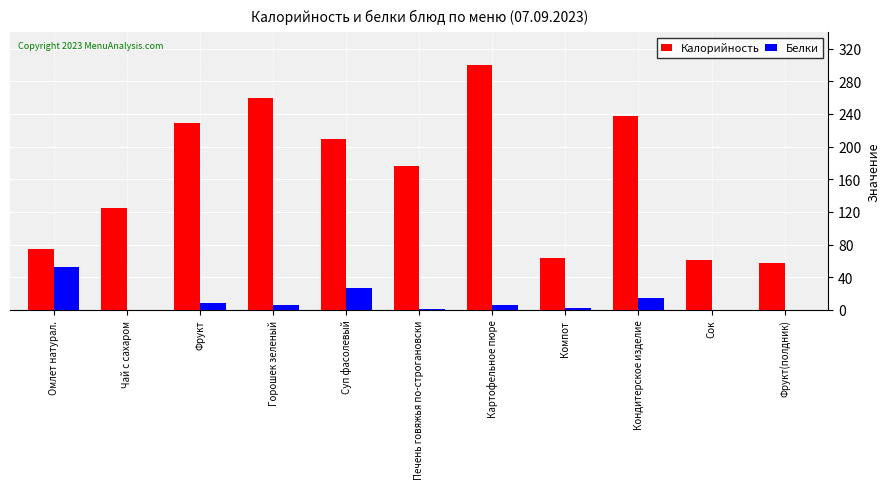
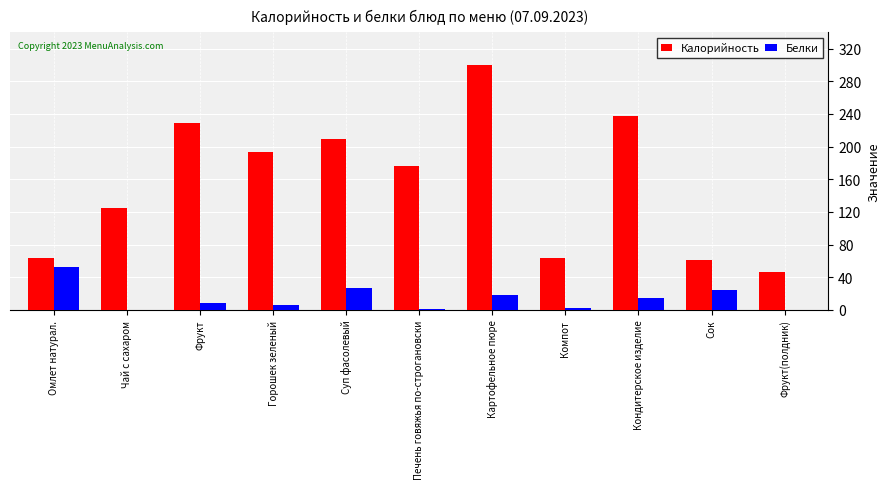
Калорийность, Омлет натурал.: 80 -> 60
Калорийность, Горошек зеленый: 260 -> 190
Белки, Картофельное пюре: 10 -> 20
Белки, Сок: 0 -> 20
Калорийность, Фрукт(полдник): 60 -> 50
